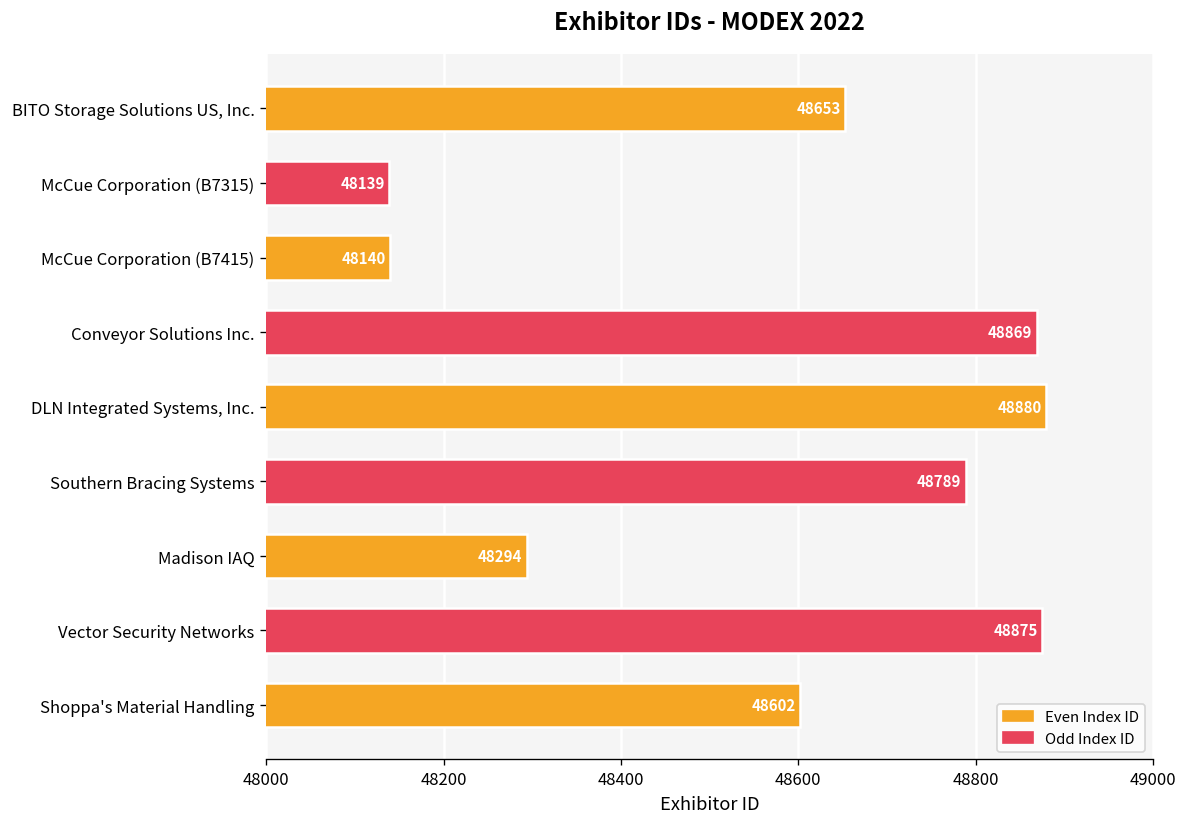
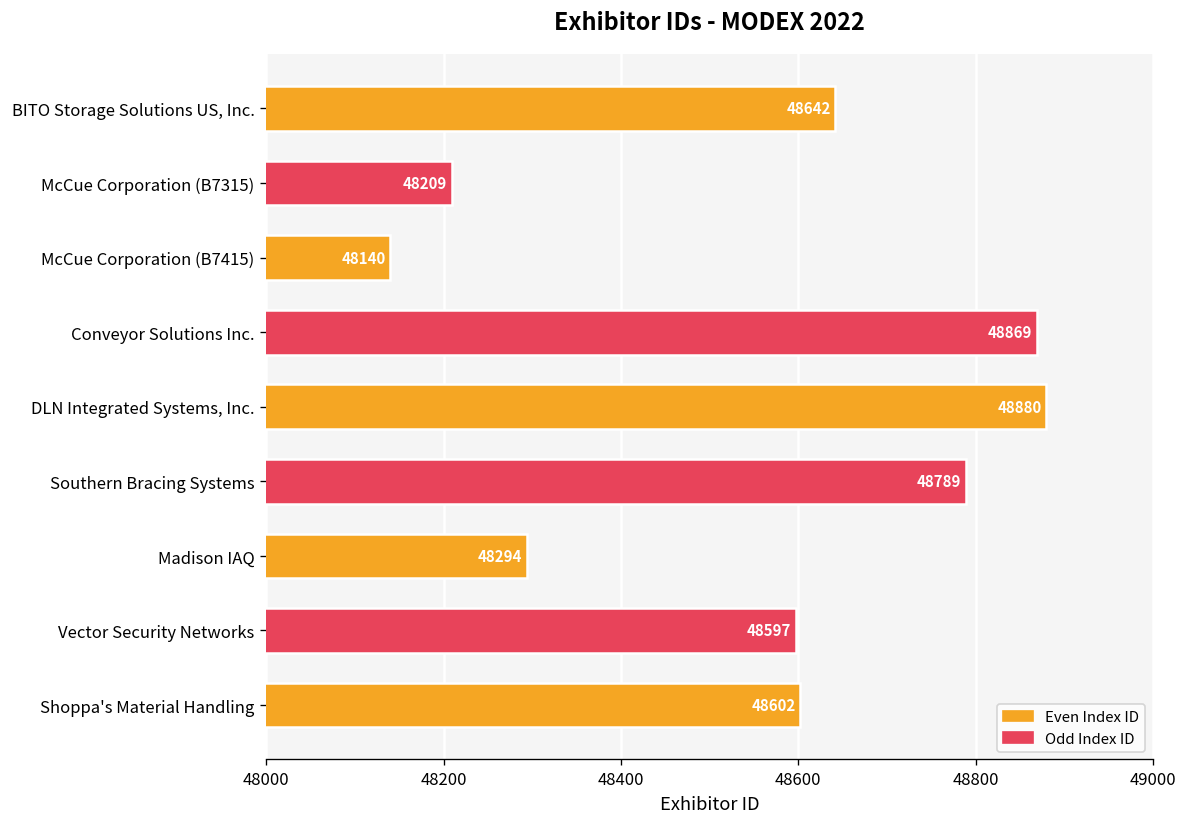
BITO Storage Solutions US, Inc.: 48653 -> 48642
McCue Corporation (B7315): 48139 -> 48209
Vector Security Networks: 48875 -> 48597
